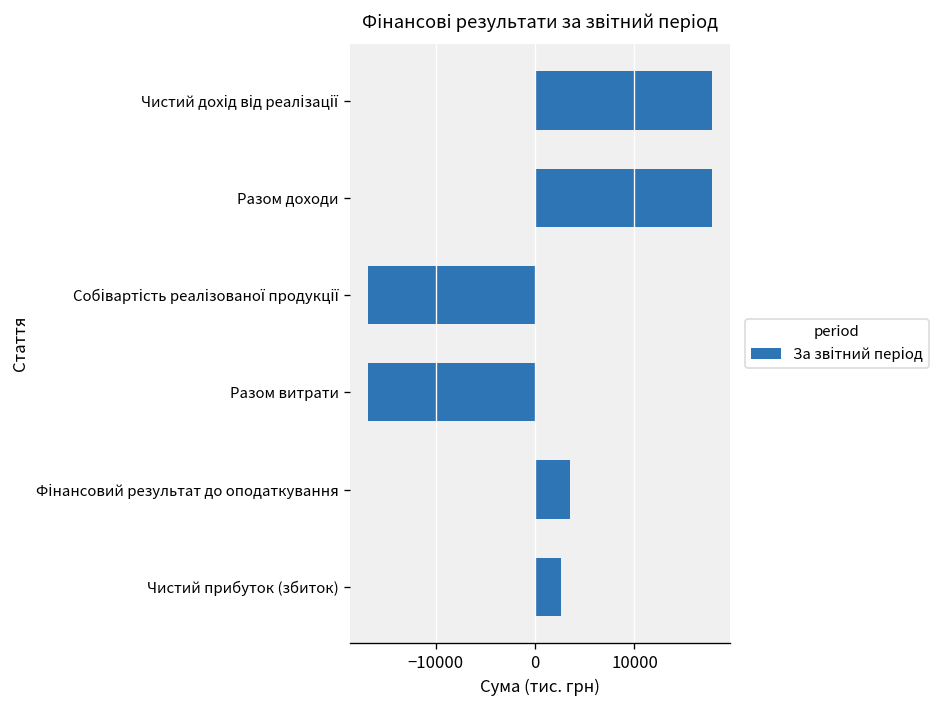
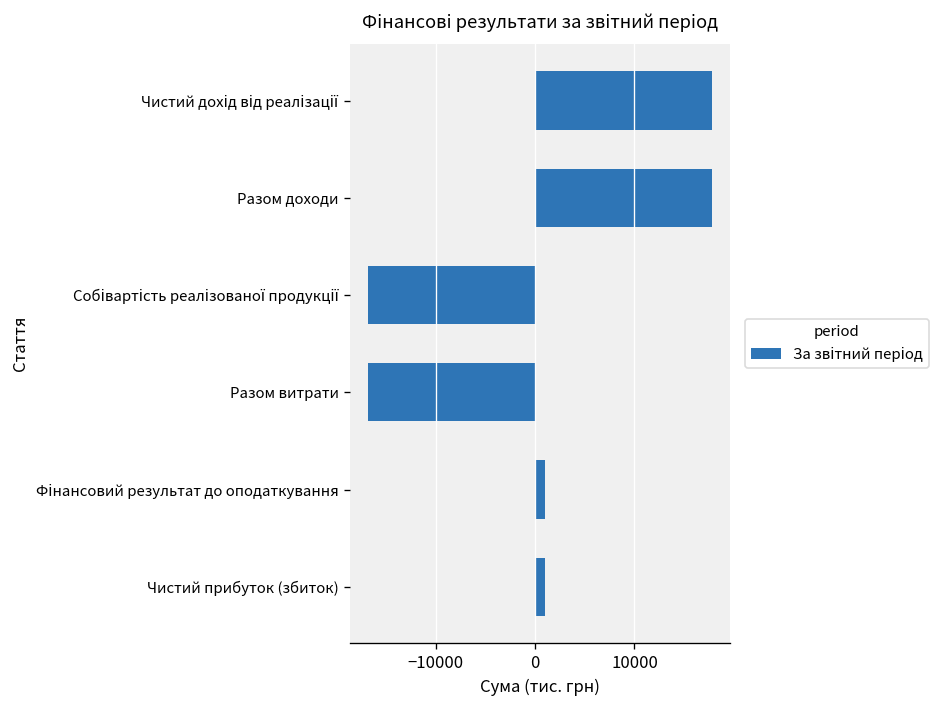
Фінансовий результат до оподаткування: 3000 -> 1000
Чистий прибуток (збиток): 3000 -> 1000
